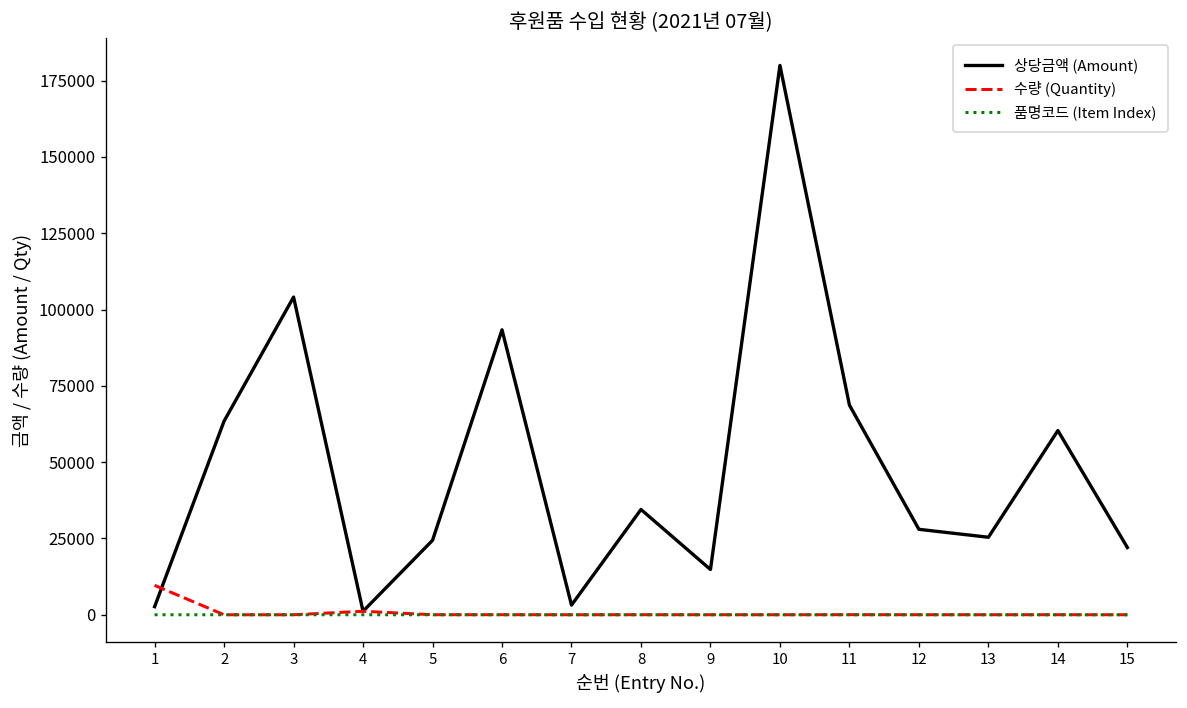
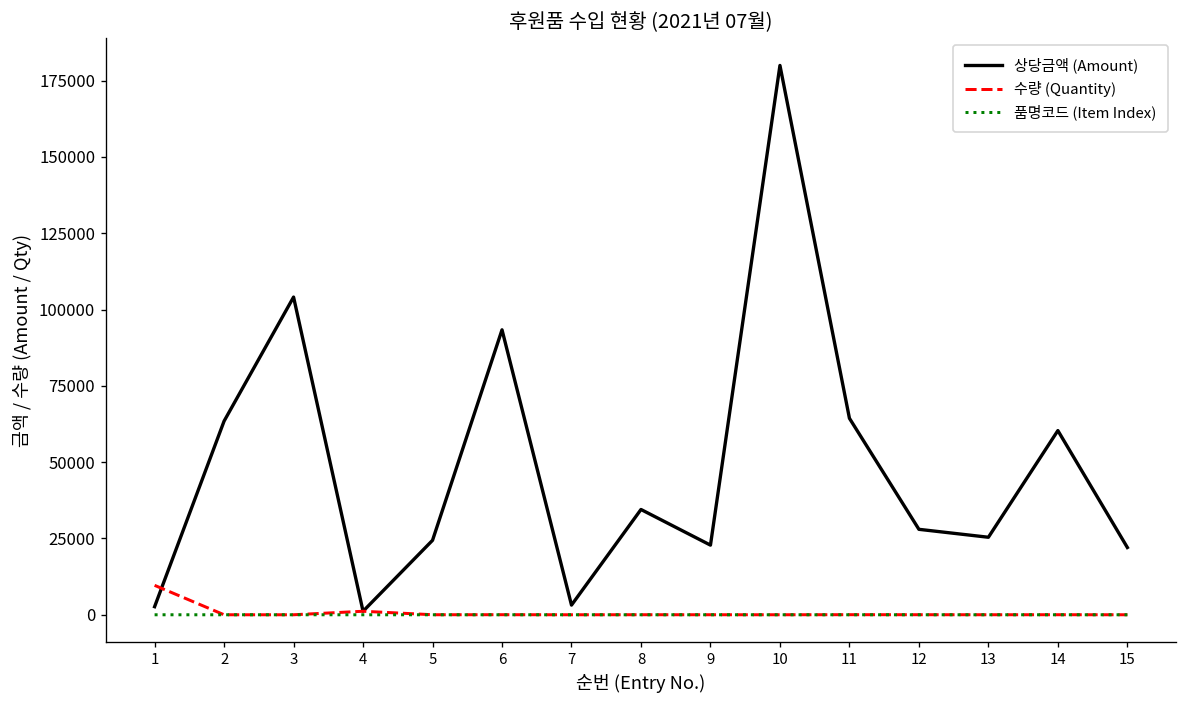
상당금액 (Amount), 9: 15000 -> 23000
상당금액 (Amount), 11: 69000 -> 64000
